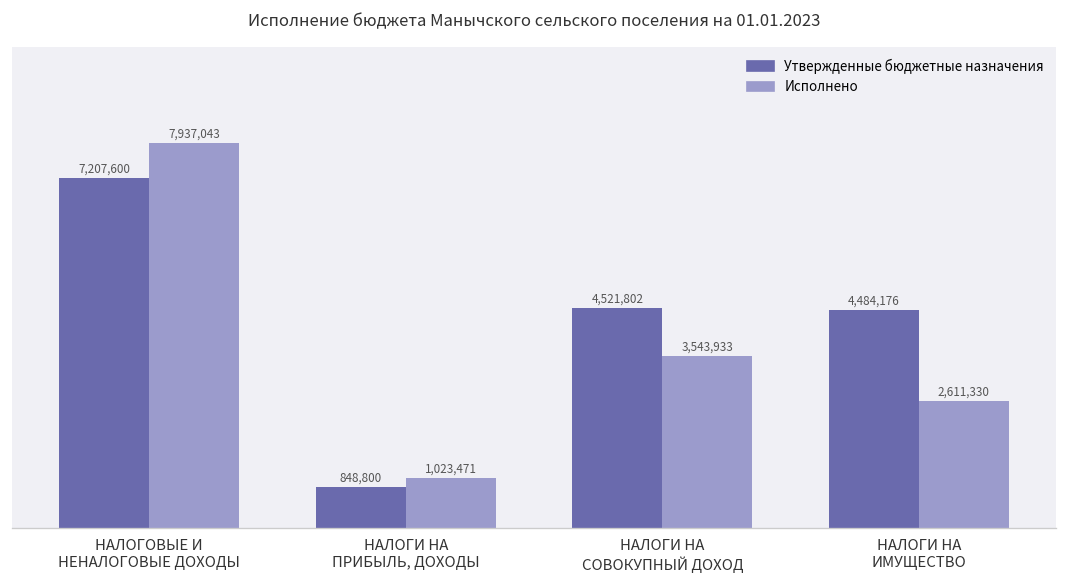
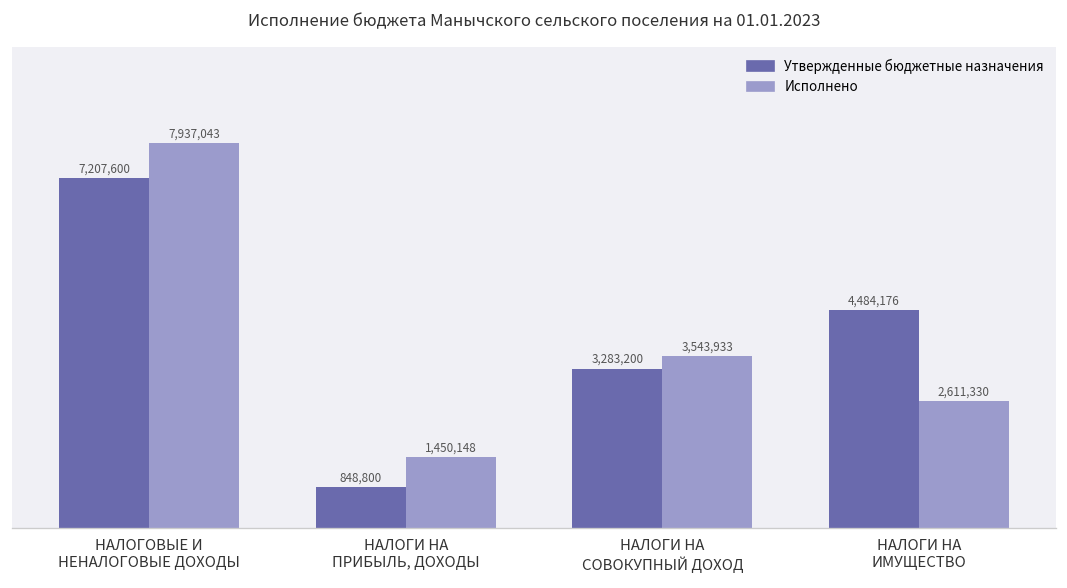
Исполнено, НАЛОГИ НА ПРИБЫЛЬ, ДОХОДЫ: 1,023,471 -> 1,450,148
Утвержденные бюджетные назначения, НАЛОГИ НА СОВОКУПНЫЙ ДОХОД: 4,521,802 -> 3,283,200
